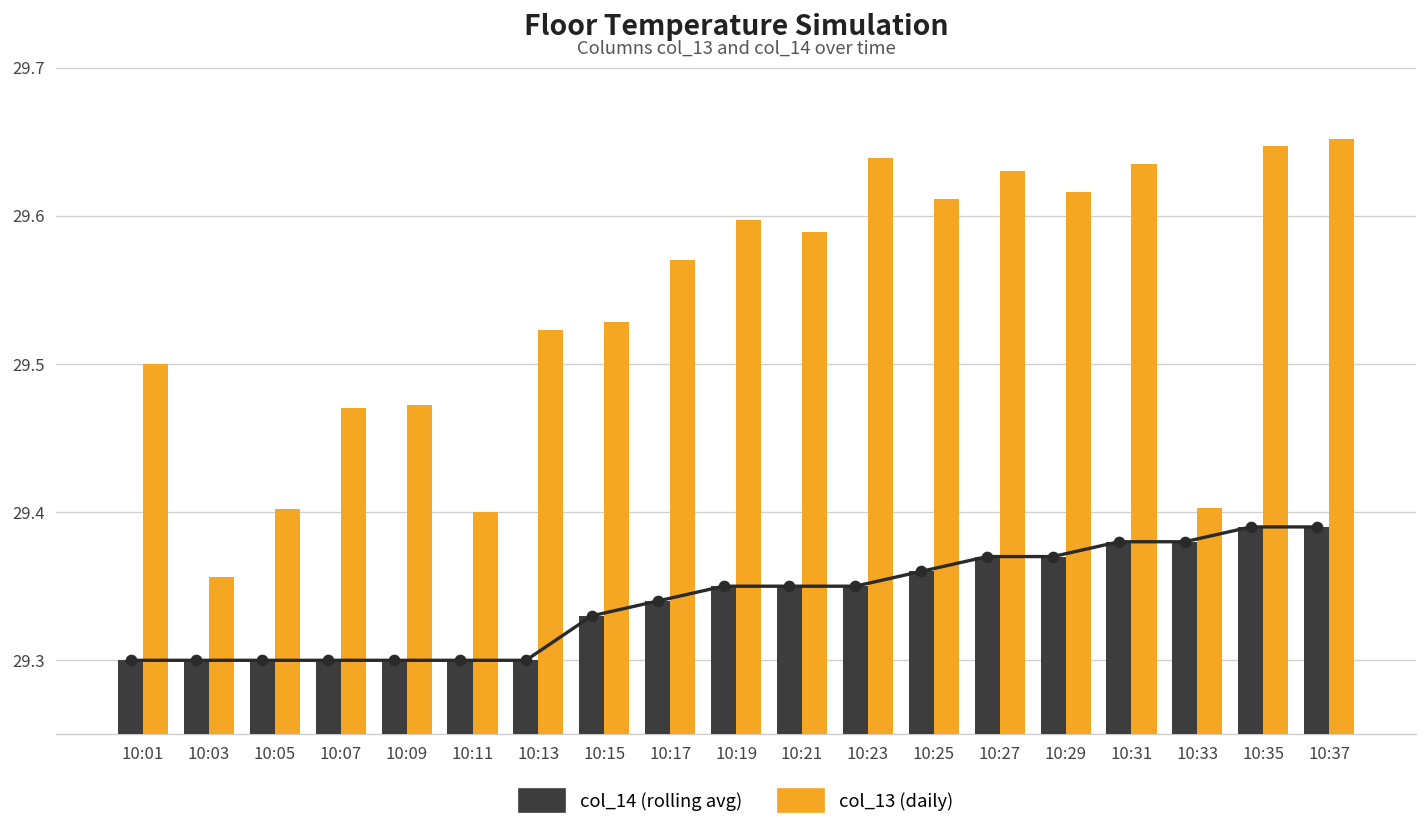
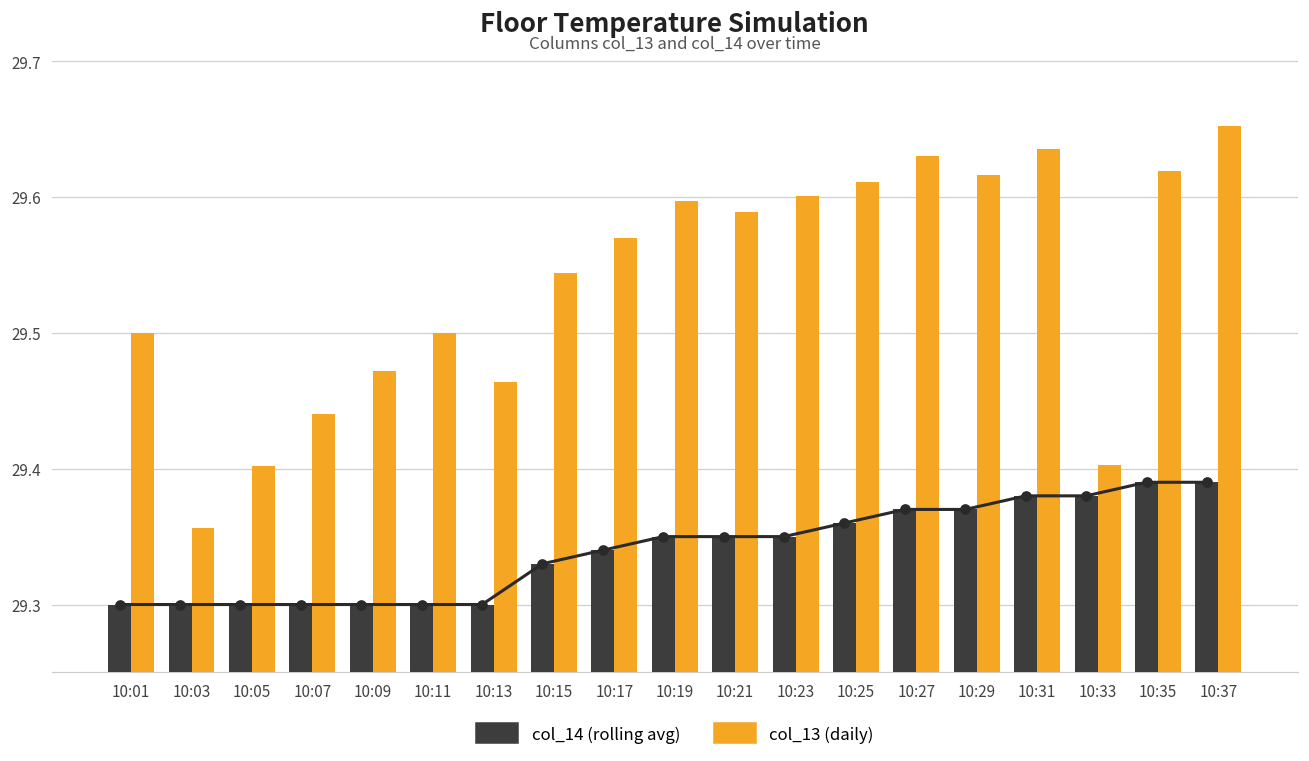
col_13 (daily), 10:07: 29.47 -> 29.44
col_13 (daily), 10:11: 29.4 -> 29.5
col_13 (daily), 10:13: 29.523 -> 29.464
col_13 (daily), 10:15: 29.528 -> 29.544
col_13 (daily), 10:23: 29.639 -> 29.601
col_13 (daily), 10:35: 29.647 -> 29.619
